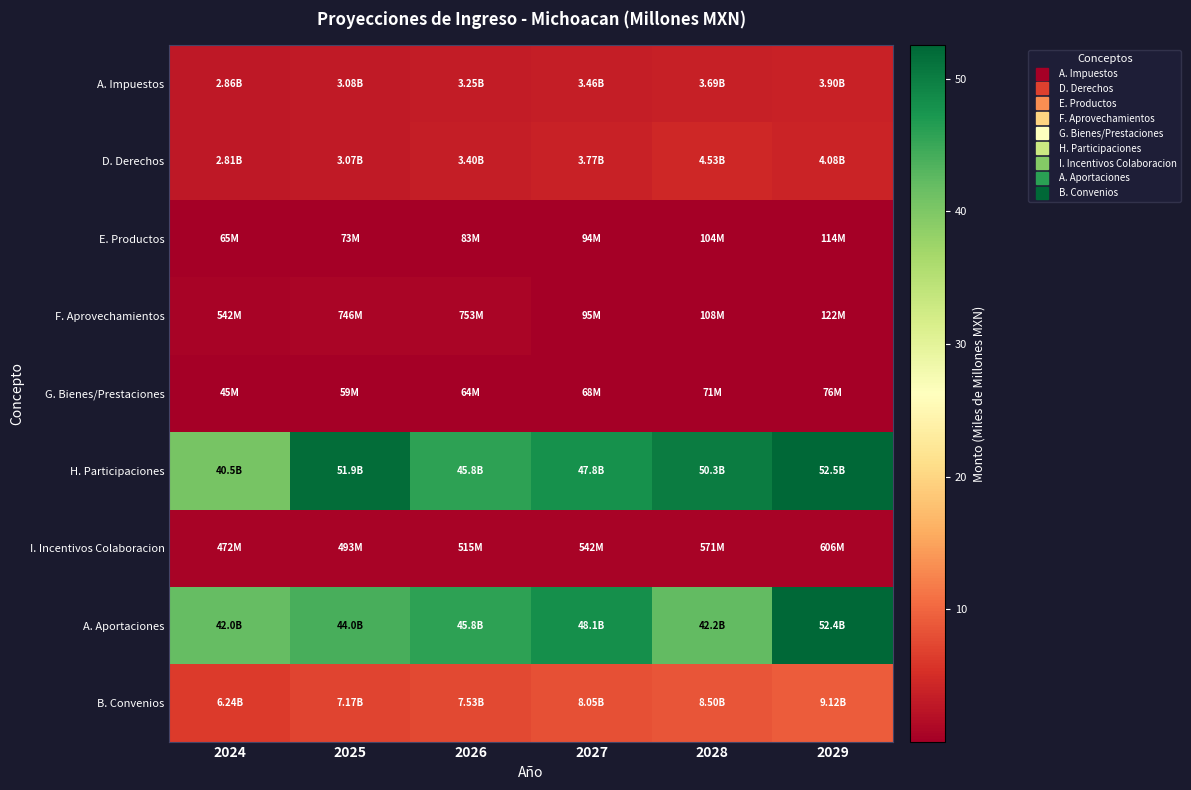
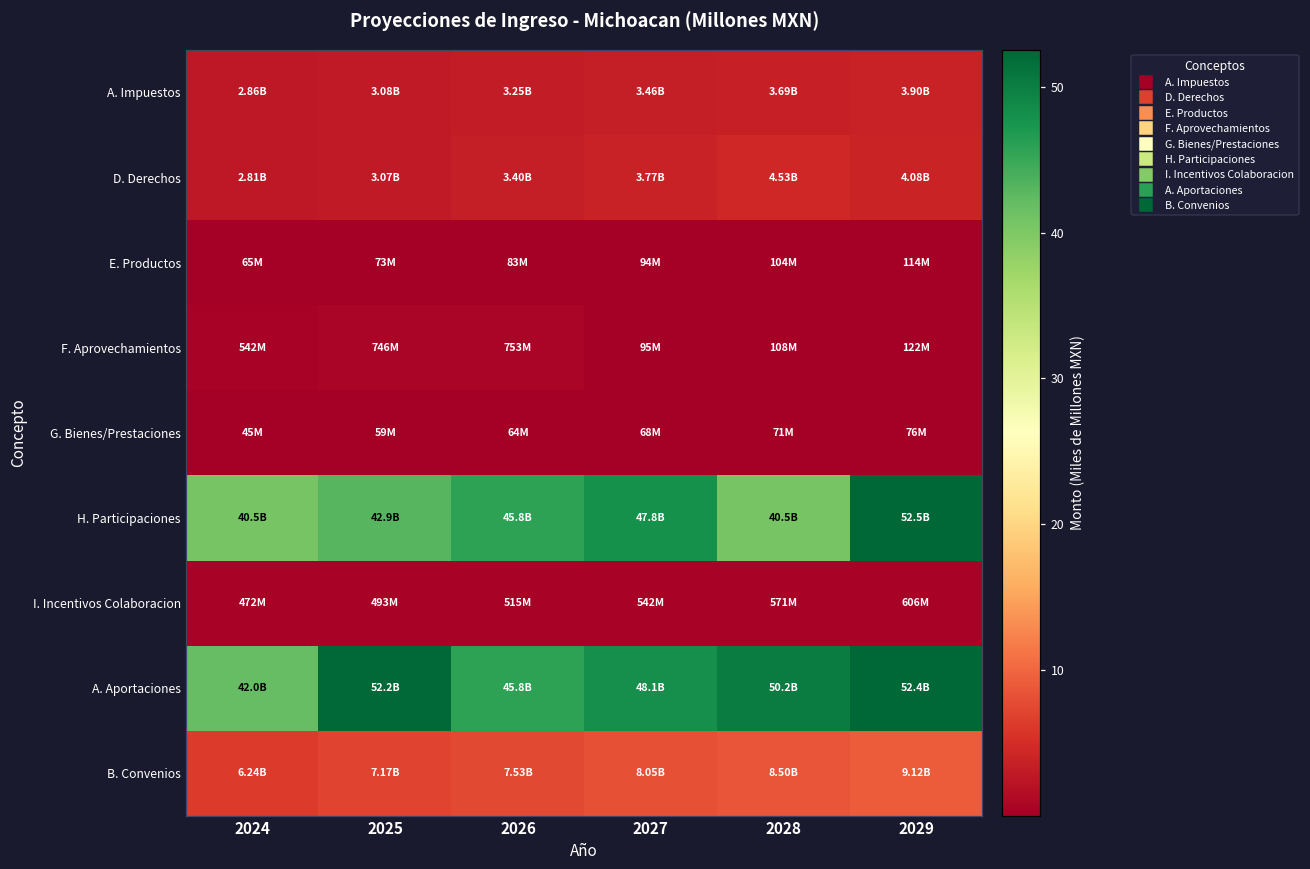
H. Participaciones, 2025: 51.9B -> 42.9B
H. Participaciones, 2028: 50.3B -> 40.5B
A. Aportaciones, 2025: 44.0B -> 52.2B
A. Aportaciones, 2028: 42.2B -> 50.2B
